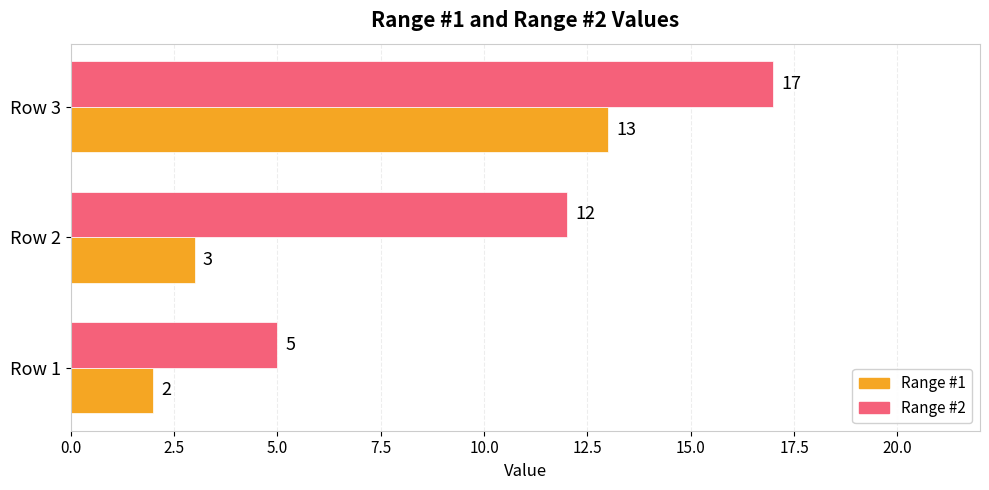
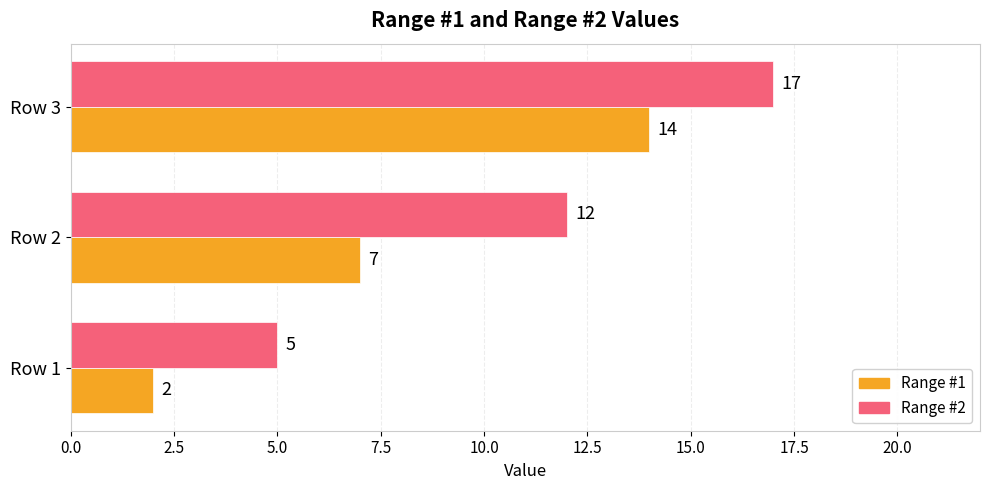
Range #1, Row 3: 13 -> 14
Range #1, Row 2: 3 -> 7
